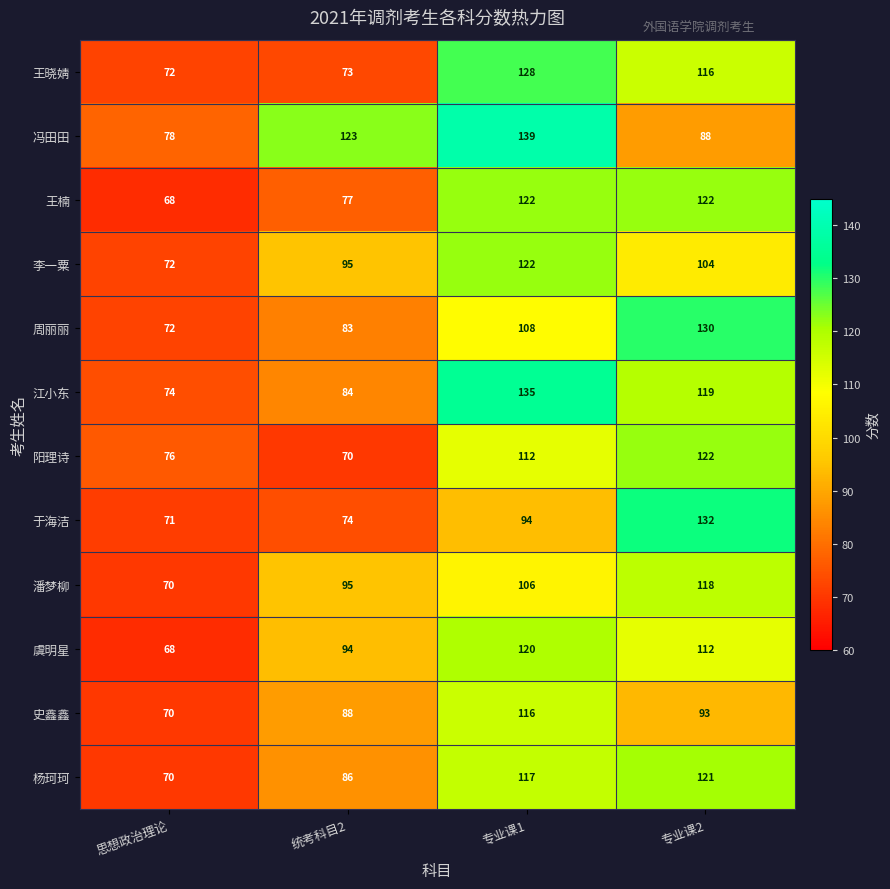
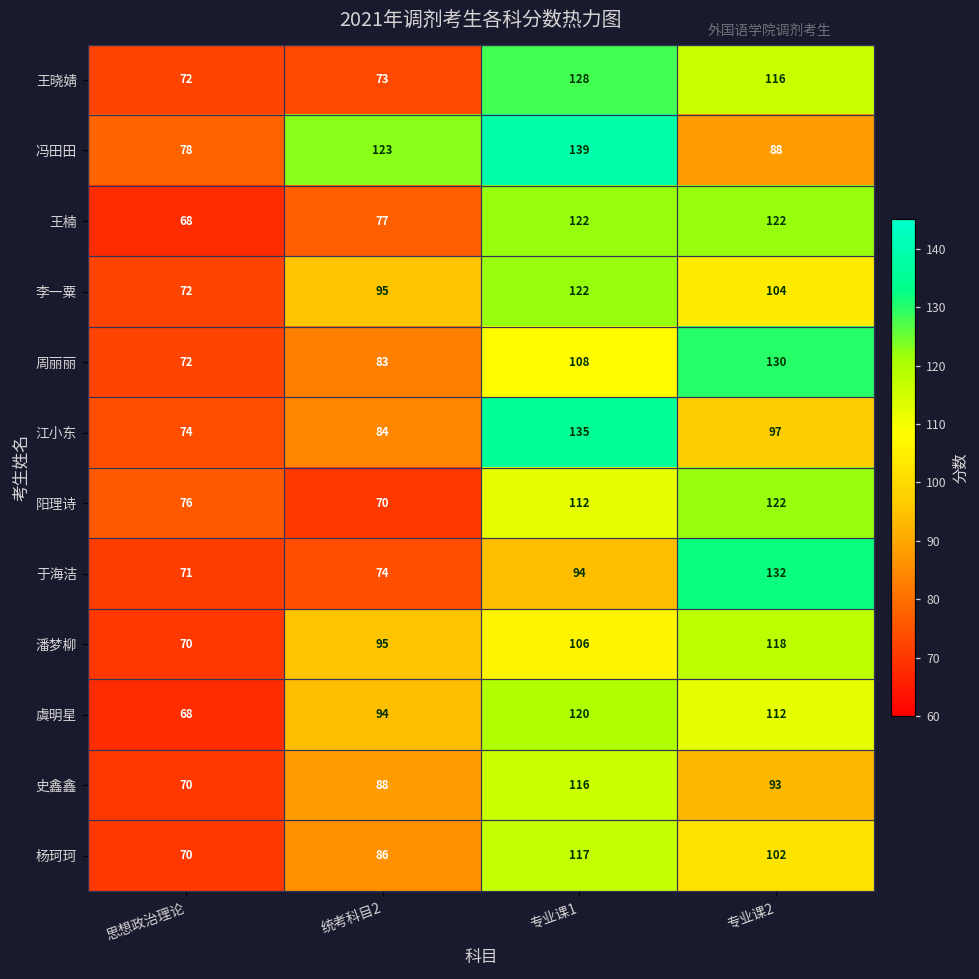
江小东, 专业课2: 119 -> 97
杨珂珂, 专业课2: 121 -> 102
